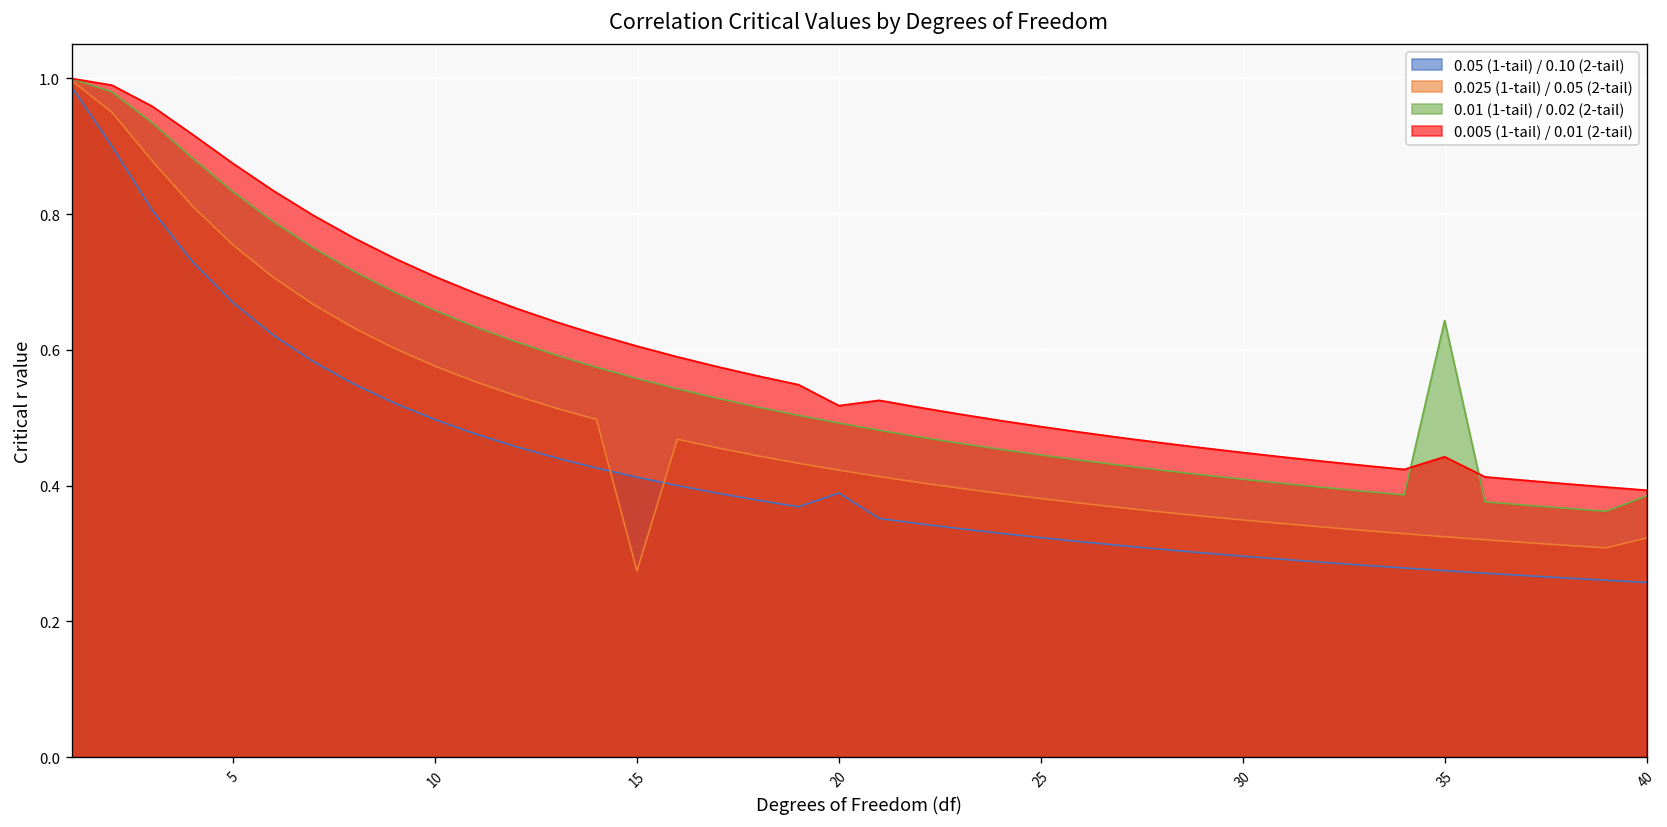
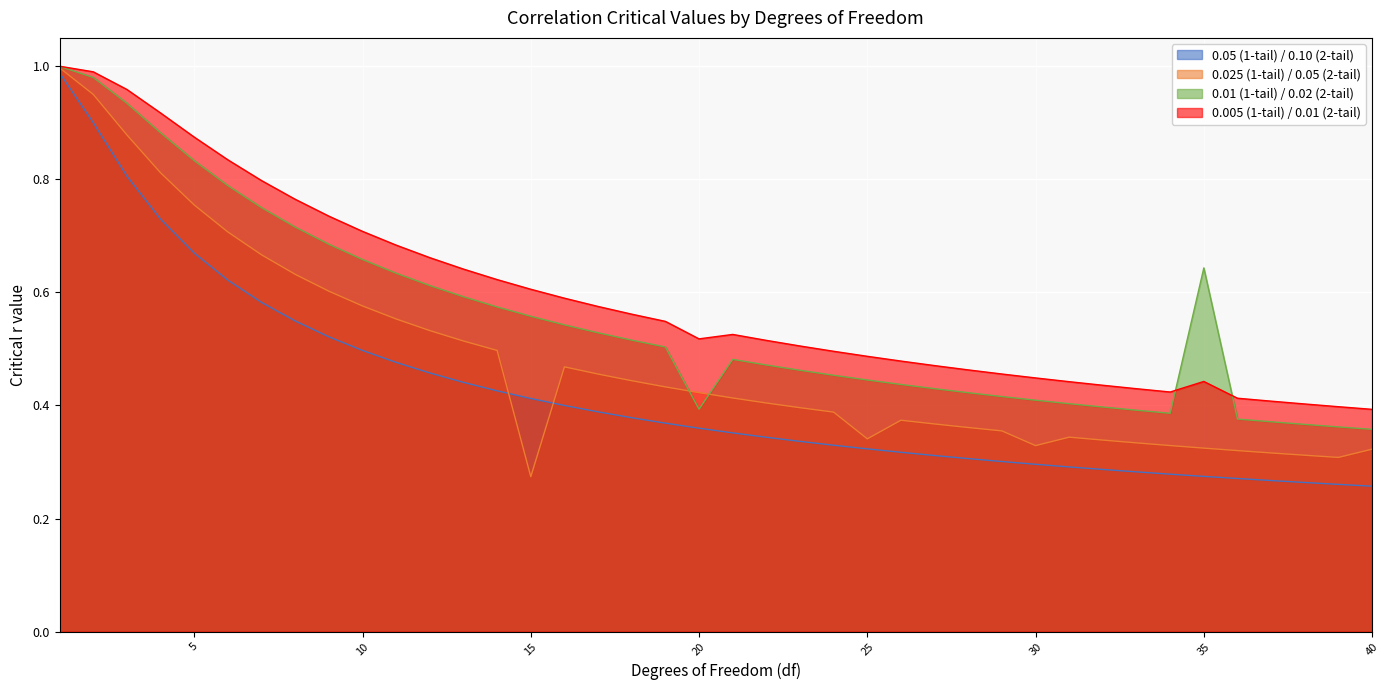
0.05 (1-tail) / 0.10 (2-tail), 20: 0.39 -> 0.36
0.01 (1-tail) / 0.02 (2-tail), 20: 0.49 -> 0.39
0.025 (1-tail) / 0.05 (2-tail), 25: 0.38 -> 0.34
0.025 (1-tail) / 0.05 (2-tail), 30: 0.35 -> 0.33
0.01 (1-tail) / 0.02 (2-tail), 40: 0.38 -> 0.36
